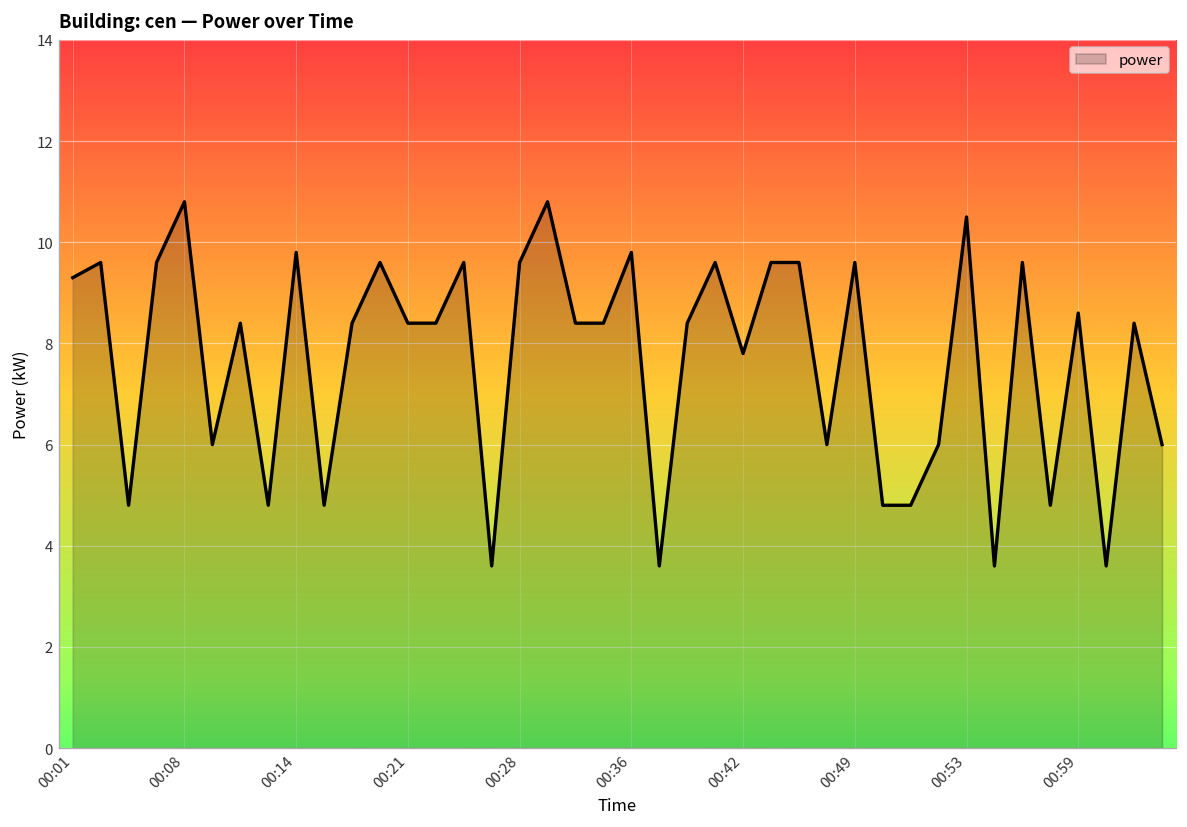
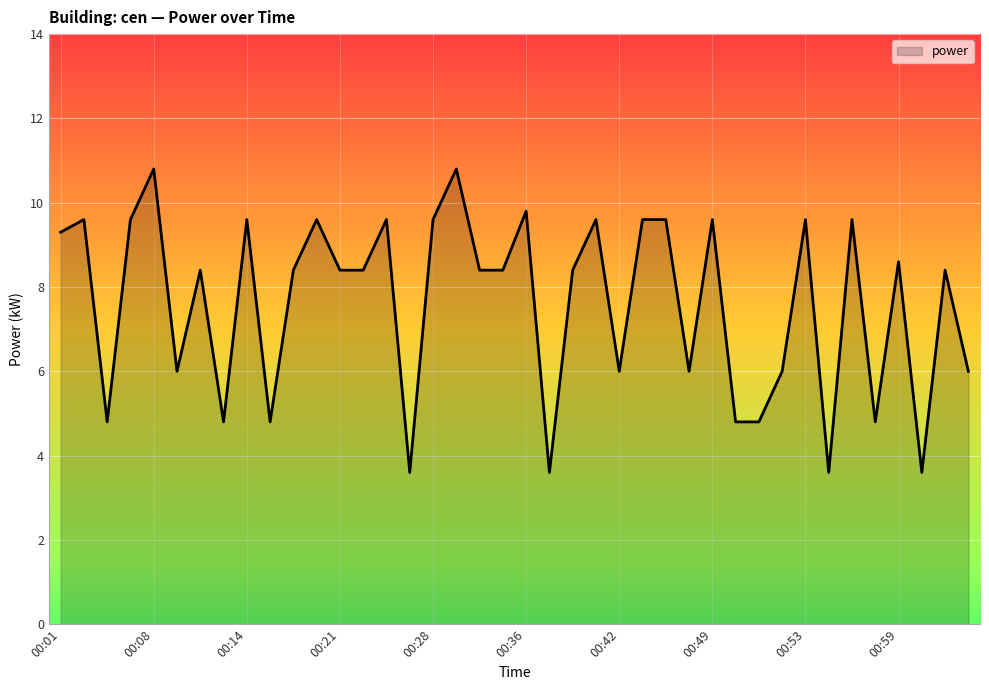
00:14: 9.8 -> 9.6
00:42: 7.8 -> 6.0
00:53: 10.5 -> 9.6
